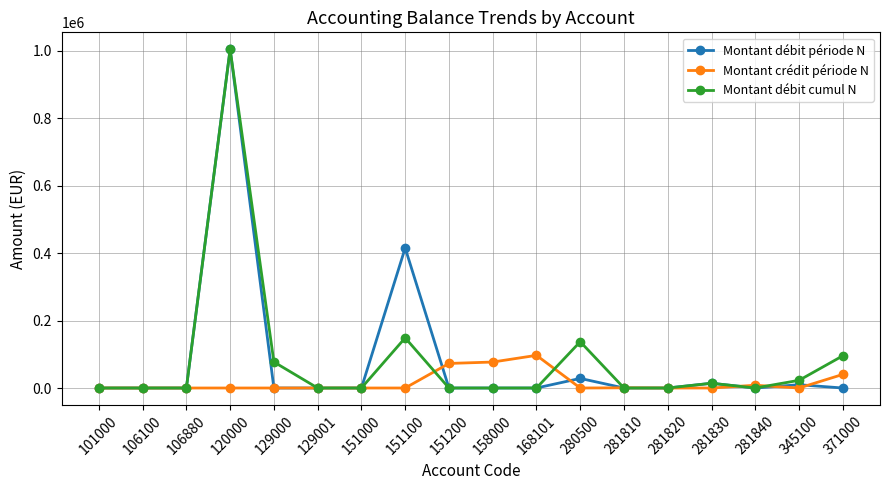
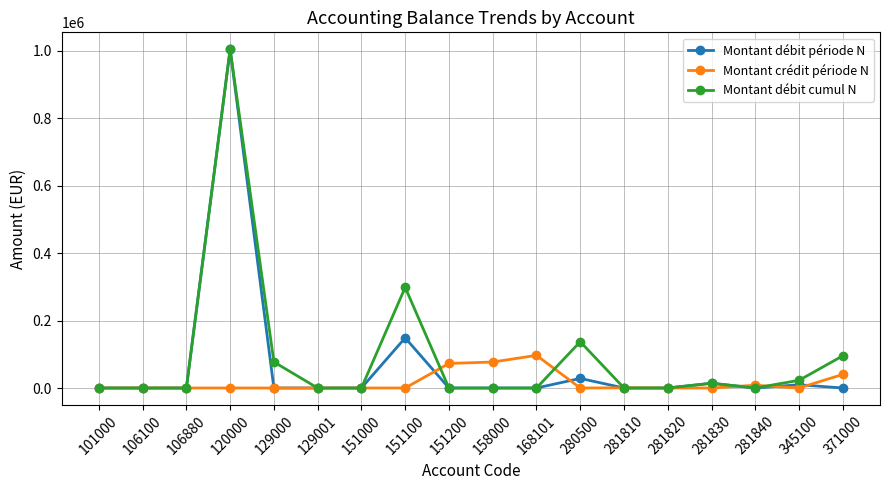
Montant débit période N, 151100: 420000 -> 150000
Montant débit cumul N, 151100: 150000 -> 300000
